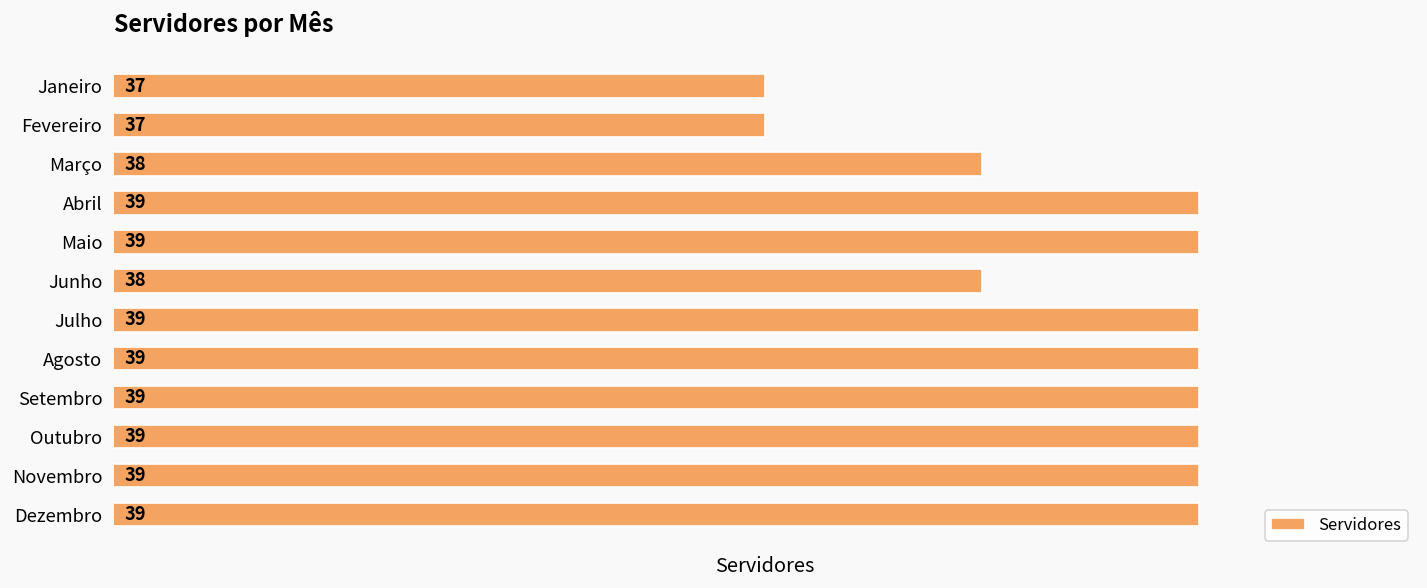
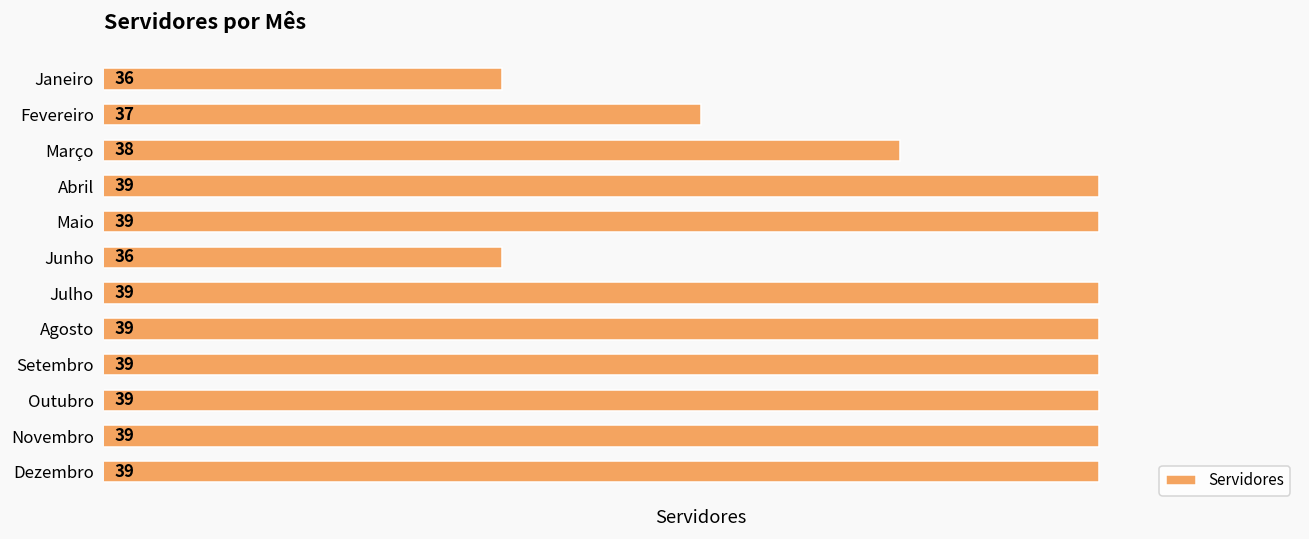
Janeiro: 37 -> 36
Junho: 38 -> 36
